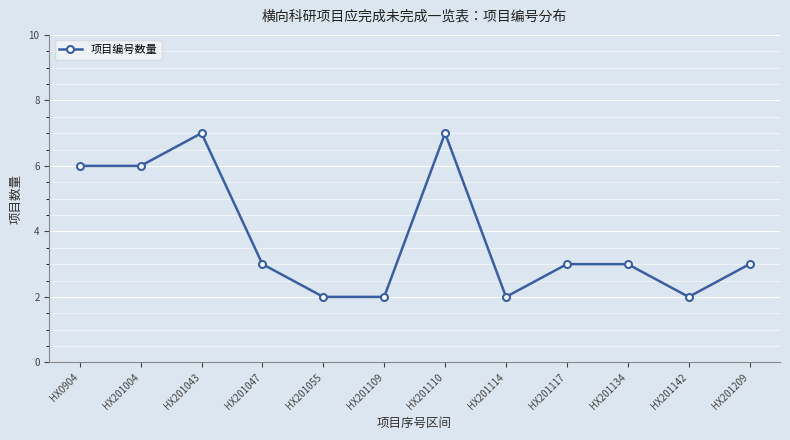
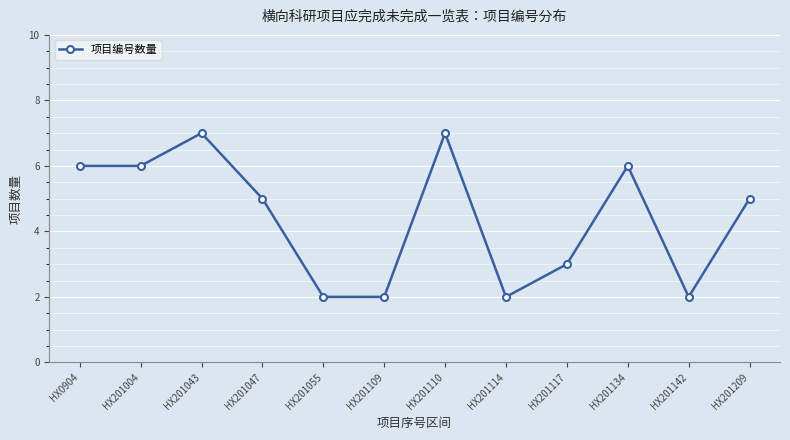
HX201047: 3 -> 5
HX201134: 3 -> 6
HX201209: 3 -> 5
